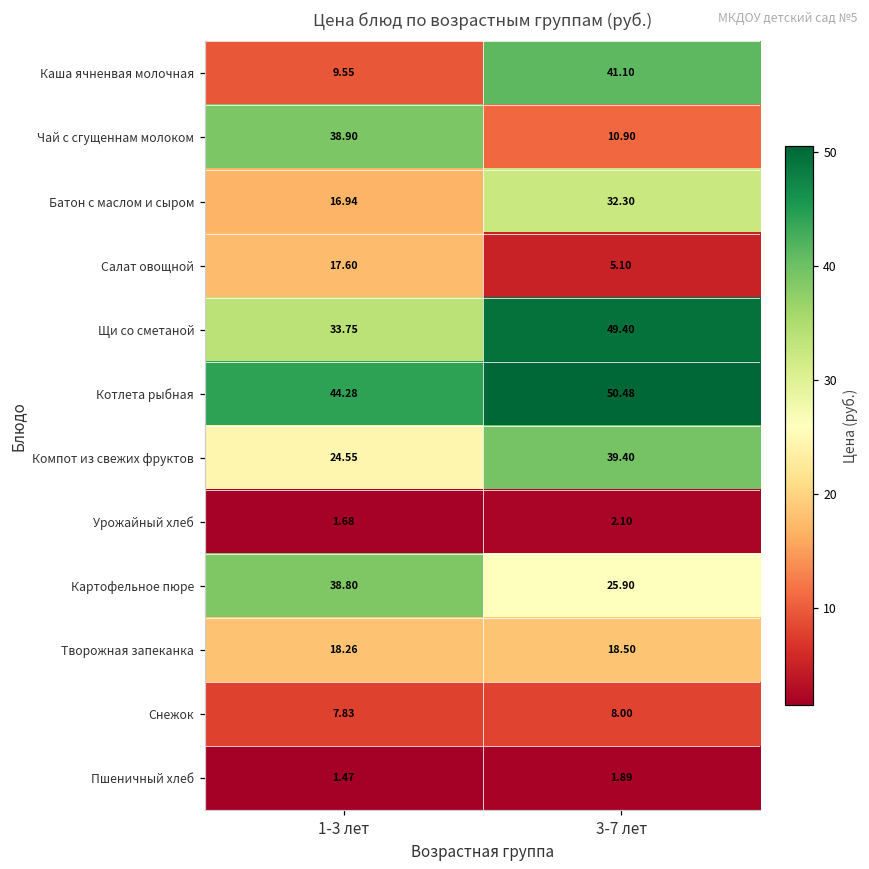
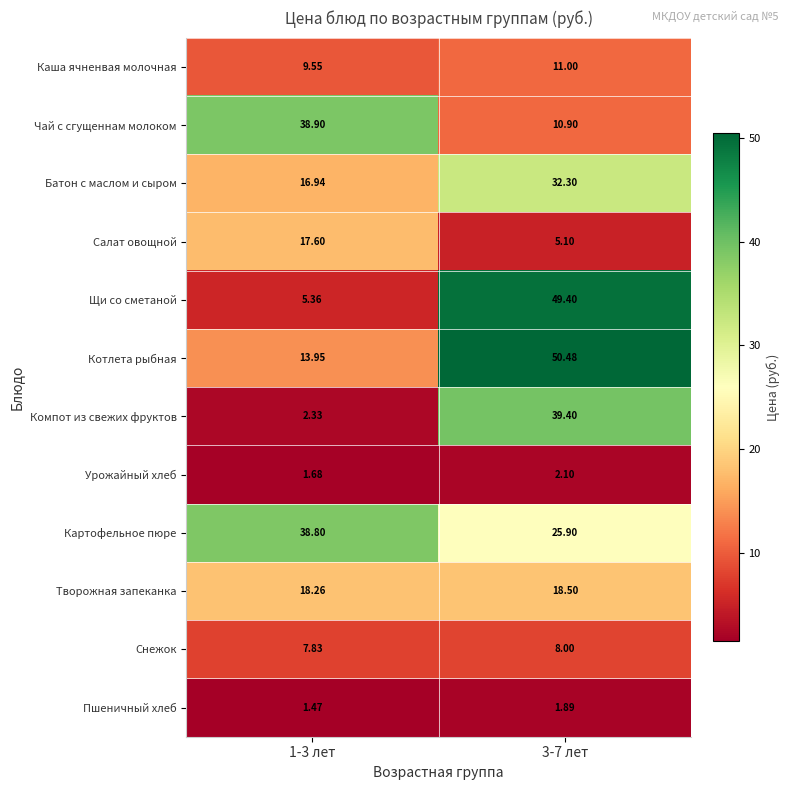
Каша ячненвая молочная, 3-7 лет: 41.10 -> 11.00
Щи со сметаной, 1-3 лет: 33.75 -> 5.36
Котлета рыбная, 1-3 лет: 44.28 -> 13.95
Компот из свежих фруктов, 1-3 лет: 24.55 -> 2.33
